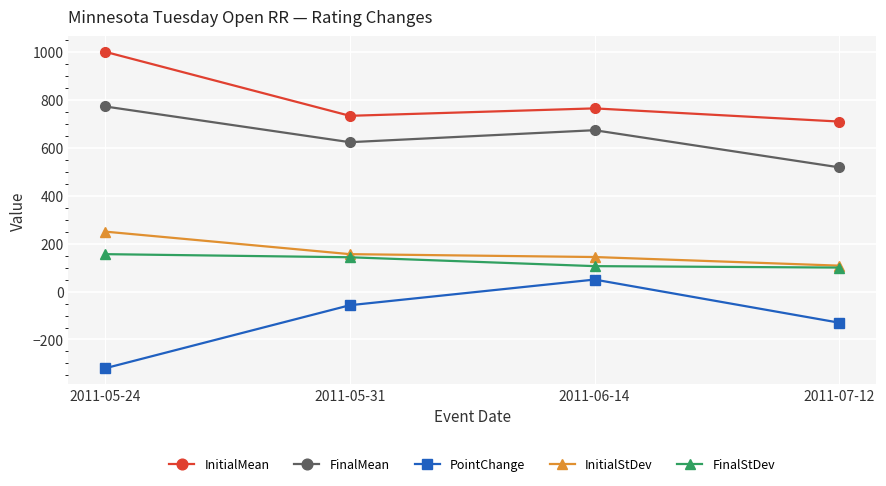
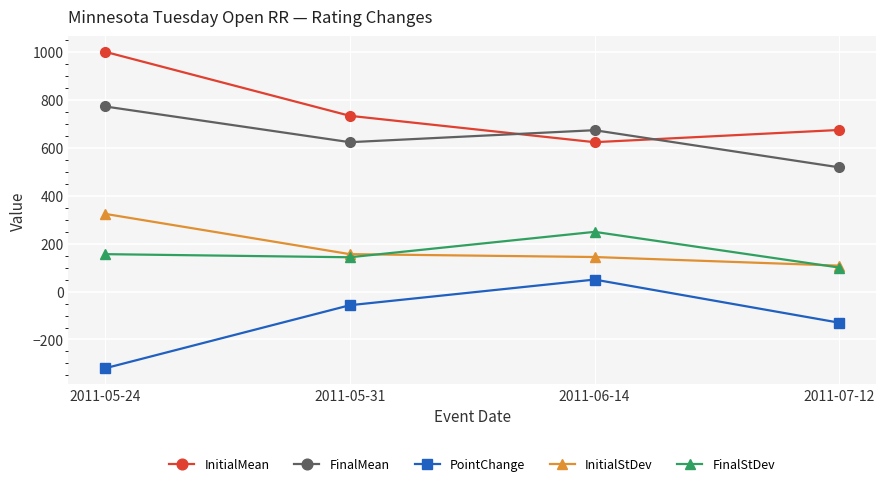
InitialStDev, 2011-05-24: 250 -> 320
InitialMean, 2011-06-14: 760 -> 620
FinalStDev, 2011-06-14: 110 -> 250
InitialMean, 2011-07-12: 710 -> 670
